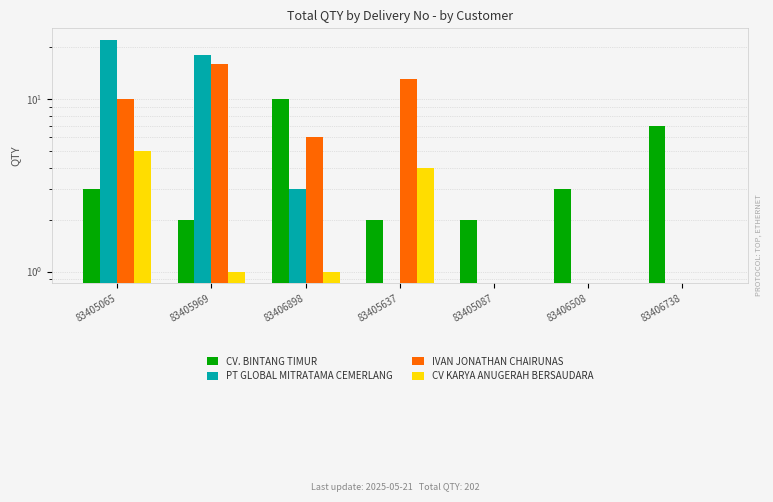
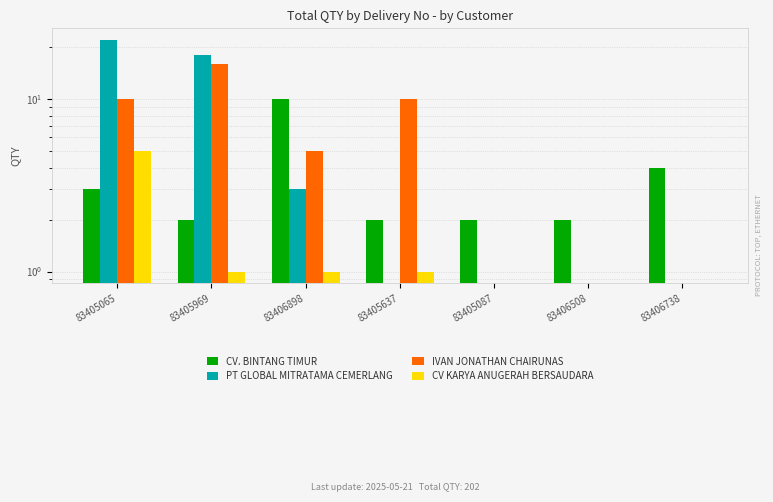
IVAN JONATHAN CHAIRUNAS, 83406898: 6 -> 5
IVAN JONATHAN CHAIRUNAS, 83405637: 13 -> 10
CV KARYA ANUGERAH BERSAUDARA, 83405637: 4 -> 1
CV. BINTANG TIMUR, 83406508: 3 -> 2
CV. BINTANG TIMUR, 83406738: 7 -> 4
